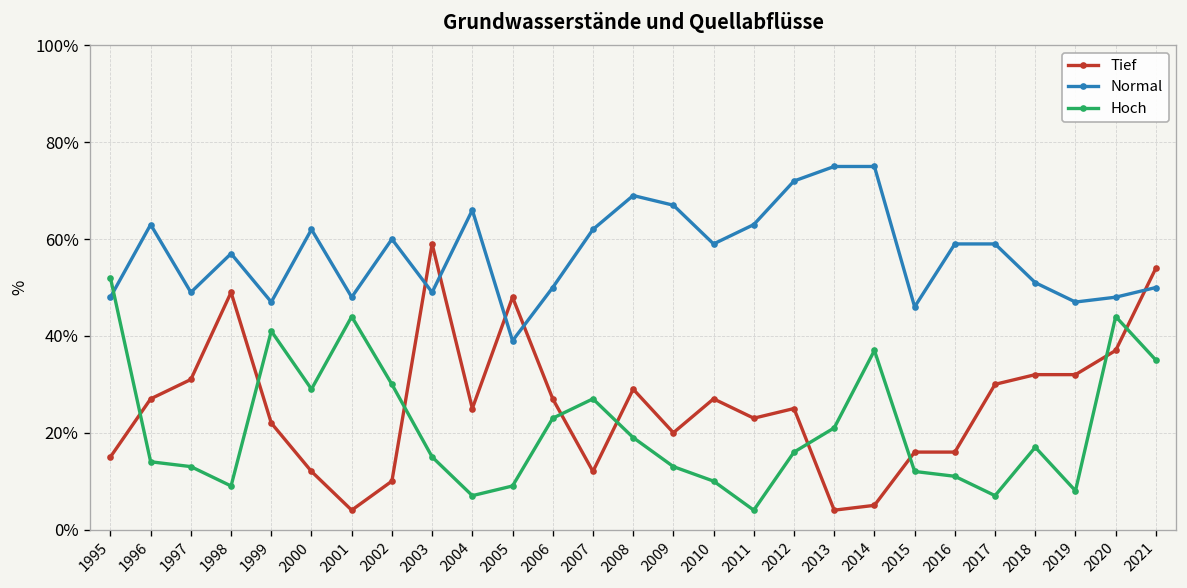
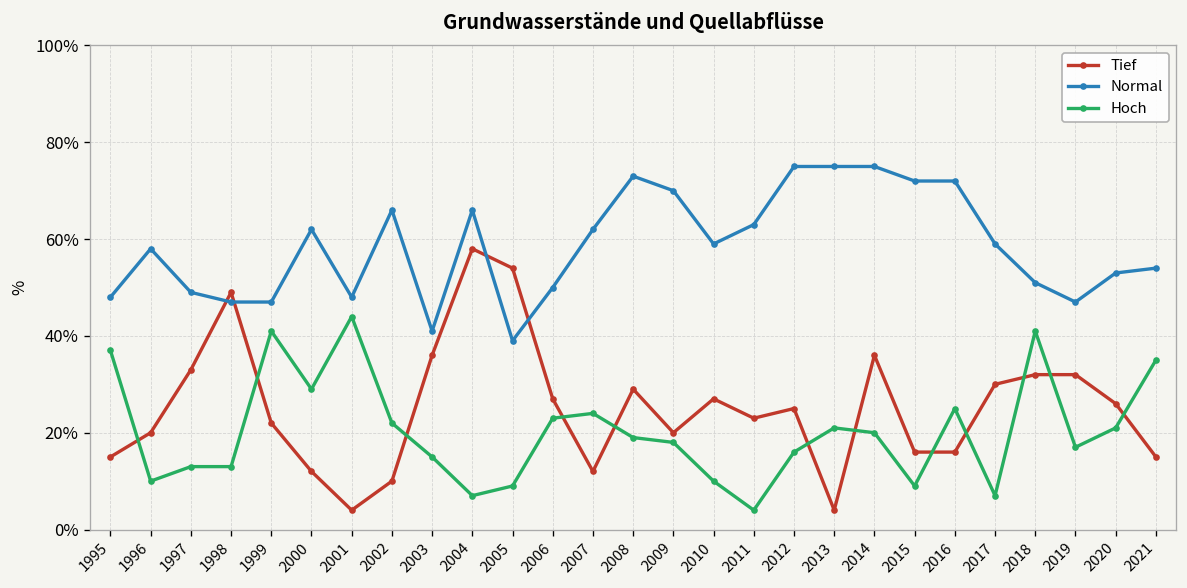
Hoch, 1995: 52% -> 37%
Tief, 1996: 27% -> 20%
Normal, 1996: 63% -> 58%
Hoch, 1996: 14% -> 10%
Tief, 1997: 31% -> 33%
Normal, 1998: 57% -> 47%
Hoch, 1998: 9% -> 13%
Normal, 2002: 60% -> 66%
Hoch, 2002: 30% -> 22%
Tief, 2003: 59% -> 36%
Normal, 2003: 49% -> 41%
Tief, 2004: 25% -> 58%
Tief, 2005: 48% -> 54%
Hoch, 2007: 27% -> 24%
Normal, 2008: 69% -> 73%
Normal, 2009: 67% -> 70%
Hoch, 2009: 13% -> 18%
Normal, 2012: 72% -> 75%
Tief, 2014: 5% -> 36%
Hoch, 2014: 37% -> 20%
Normal, 2015: 46% -> 72%
Hoch, 2015: 12% -> 9%
Normal, 2016: 59% -> 72%
Hoch, 2016: 11% -> 25%
Hoch, 2018: 17% -> 41%
Hoch, 2019: 8% -> 17%
Tief, 2020: 37% -> 26%
Normal, 2020: 48% -> 53%
Hoch, 2020: 44% -> 21%
Tief, 2021: 54% -> 15%
Normal, 2021: 50% -> 54%
